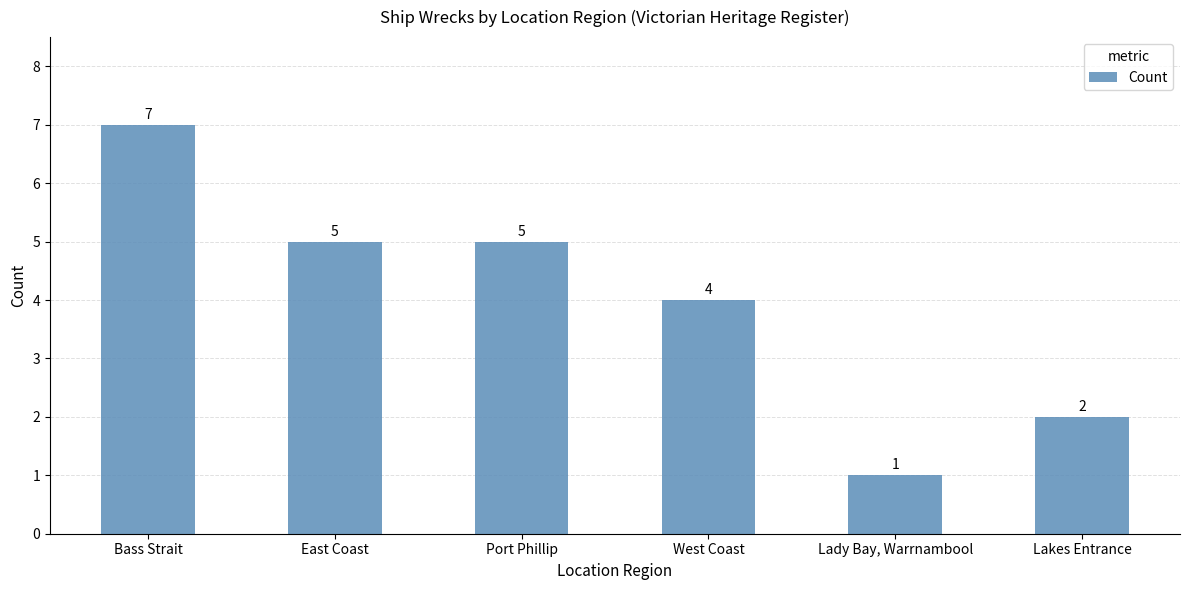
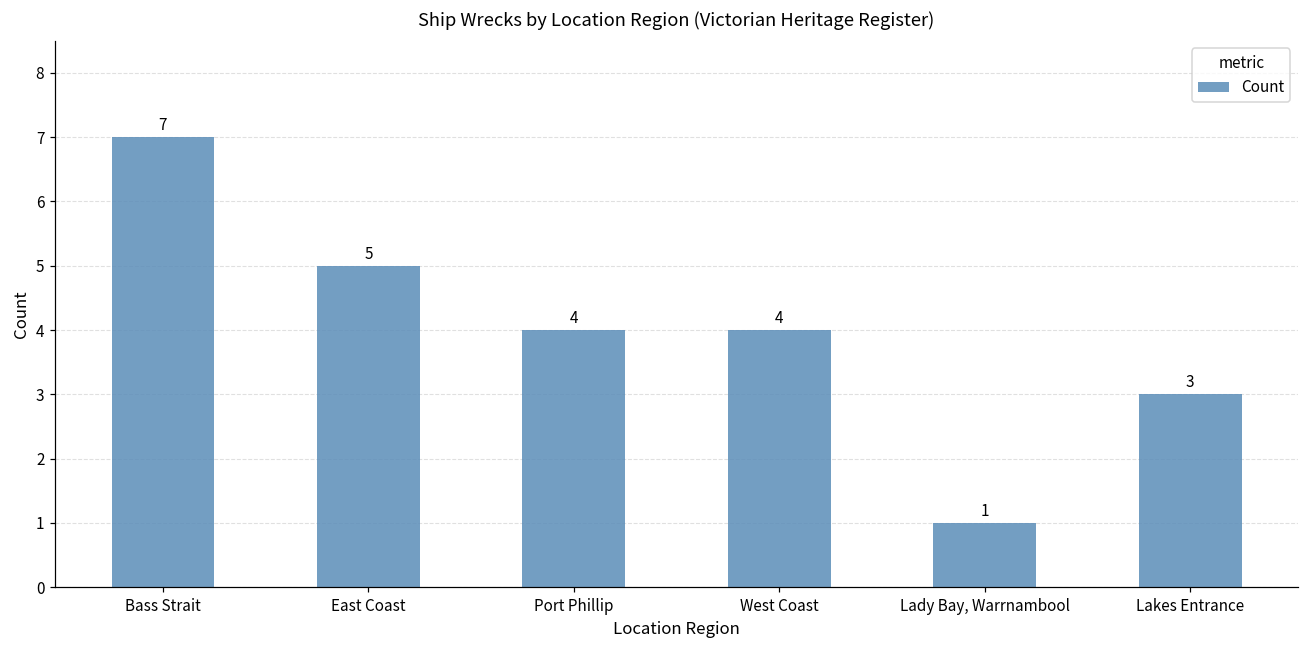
Port Phillip: 5 -> 4
Lakes Entrance: 2 -> 3
